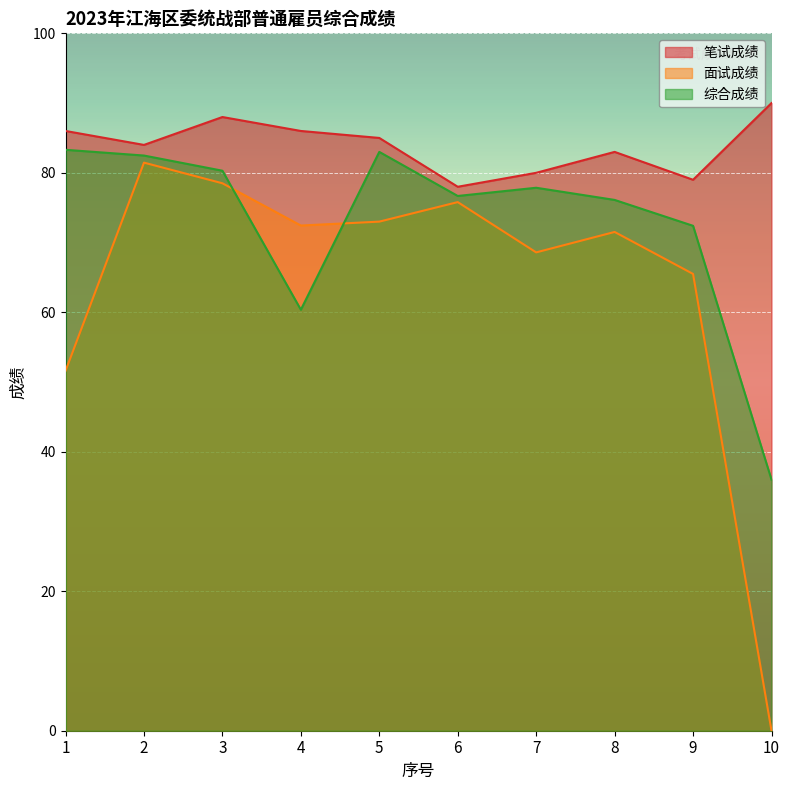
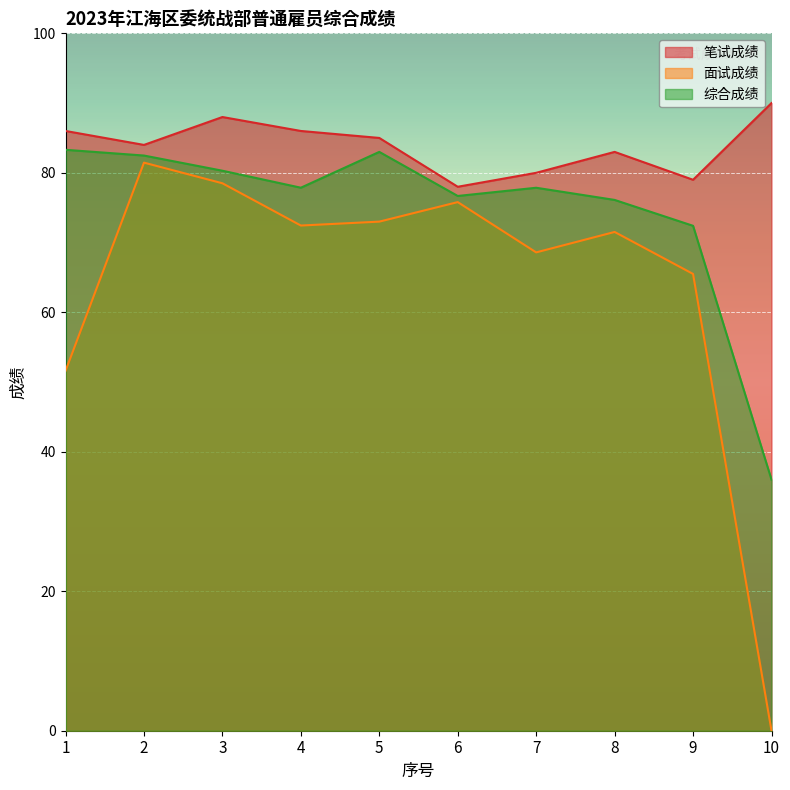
综合成绩, 4: 60 -> 78
